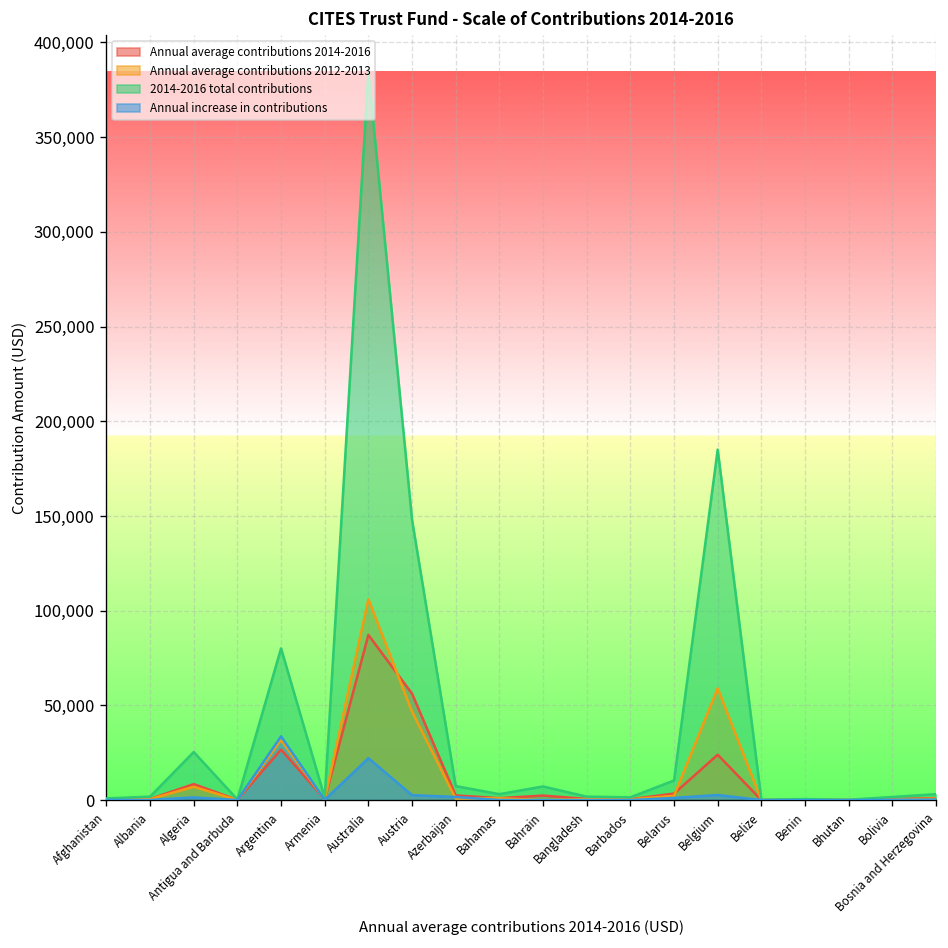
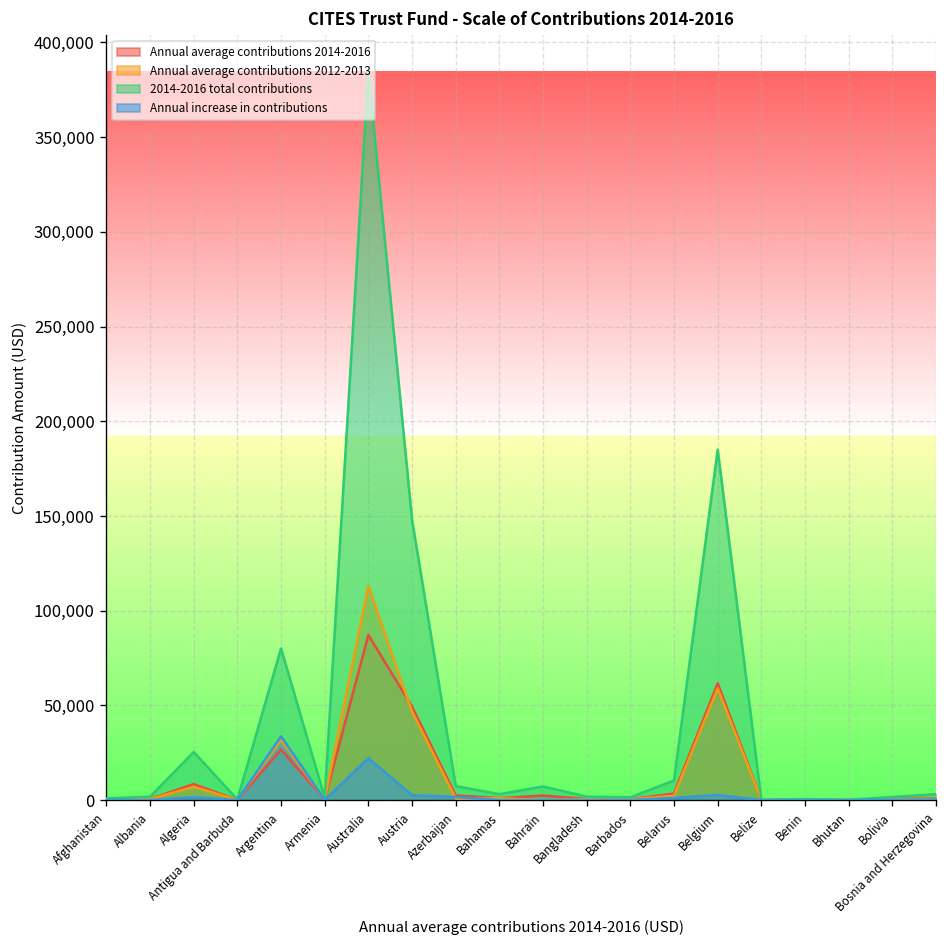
Annual average contributions 2012-2013, Australia: 106,000 -> 113,000
Annual average contributions 2014-2016, Austria: 56,000 -> 49,000
Annual average contributions 2014-2016, Belgium: 24,000 -> 62,000
